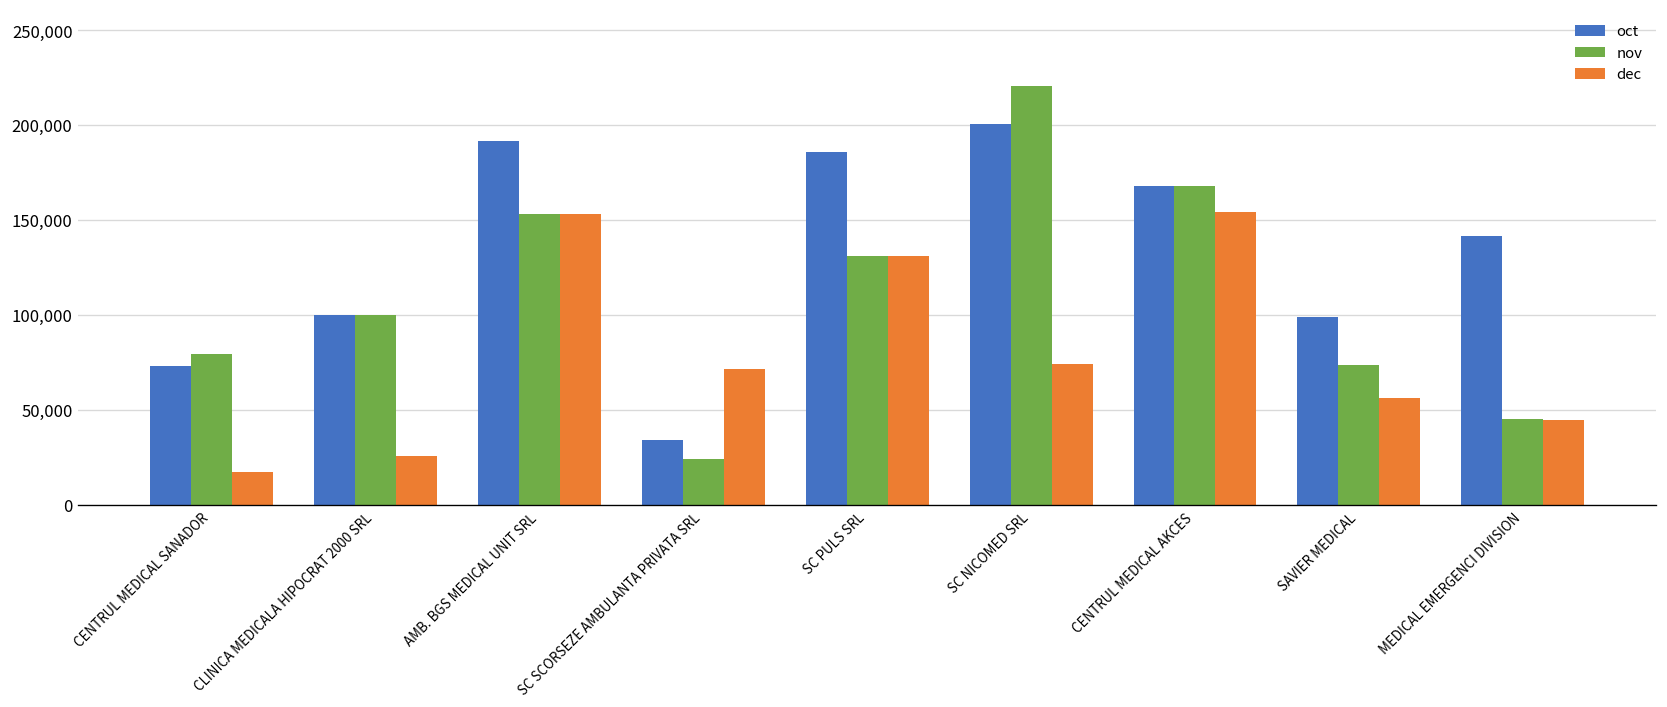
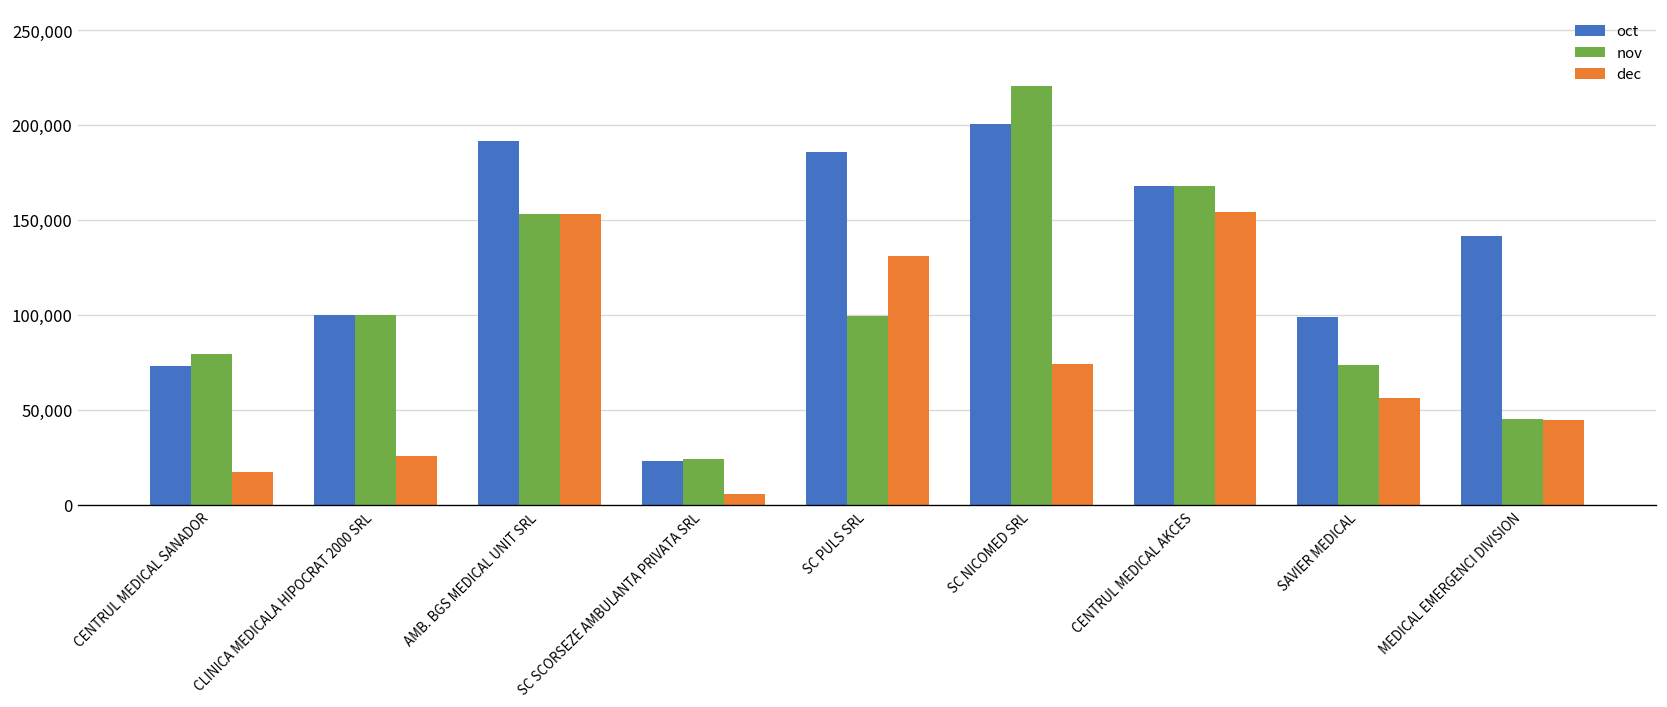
oct, SC SCORSEZE AMBULANTA PRIVATA SRL: 34,000 -> 23,000
dec, SC SCORSEZE AMBULANTA PRIVATA SRL: 71,000 -> 5,000
nov, SC PULS SRL: 131,000 -> 100,000
